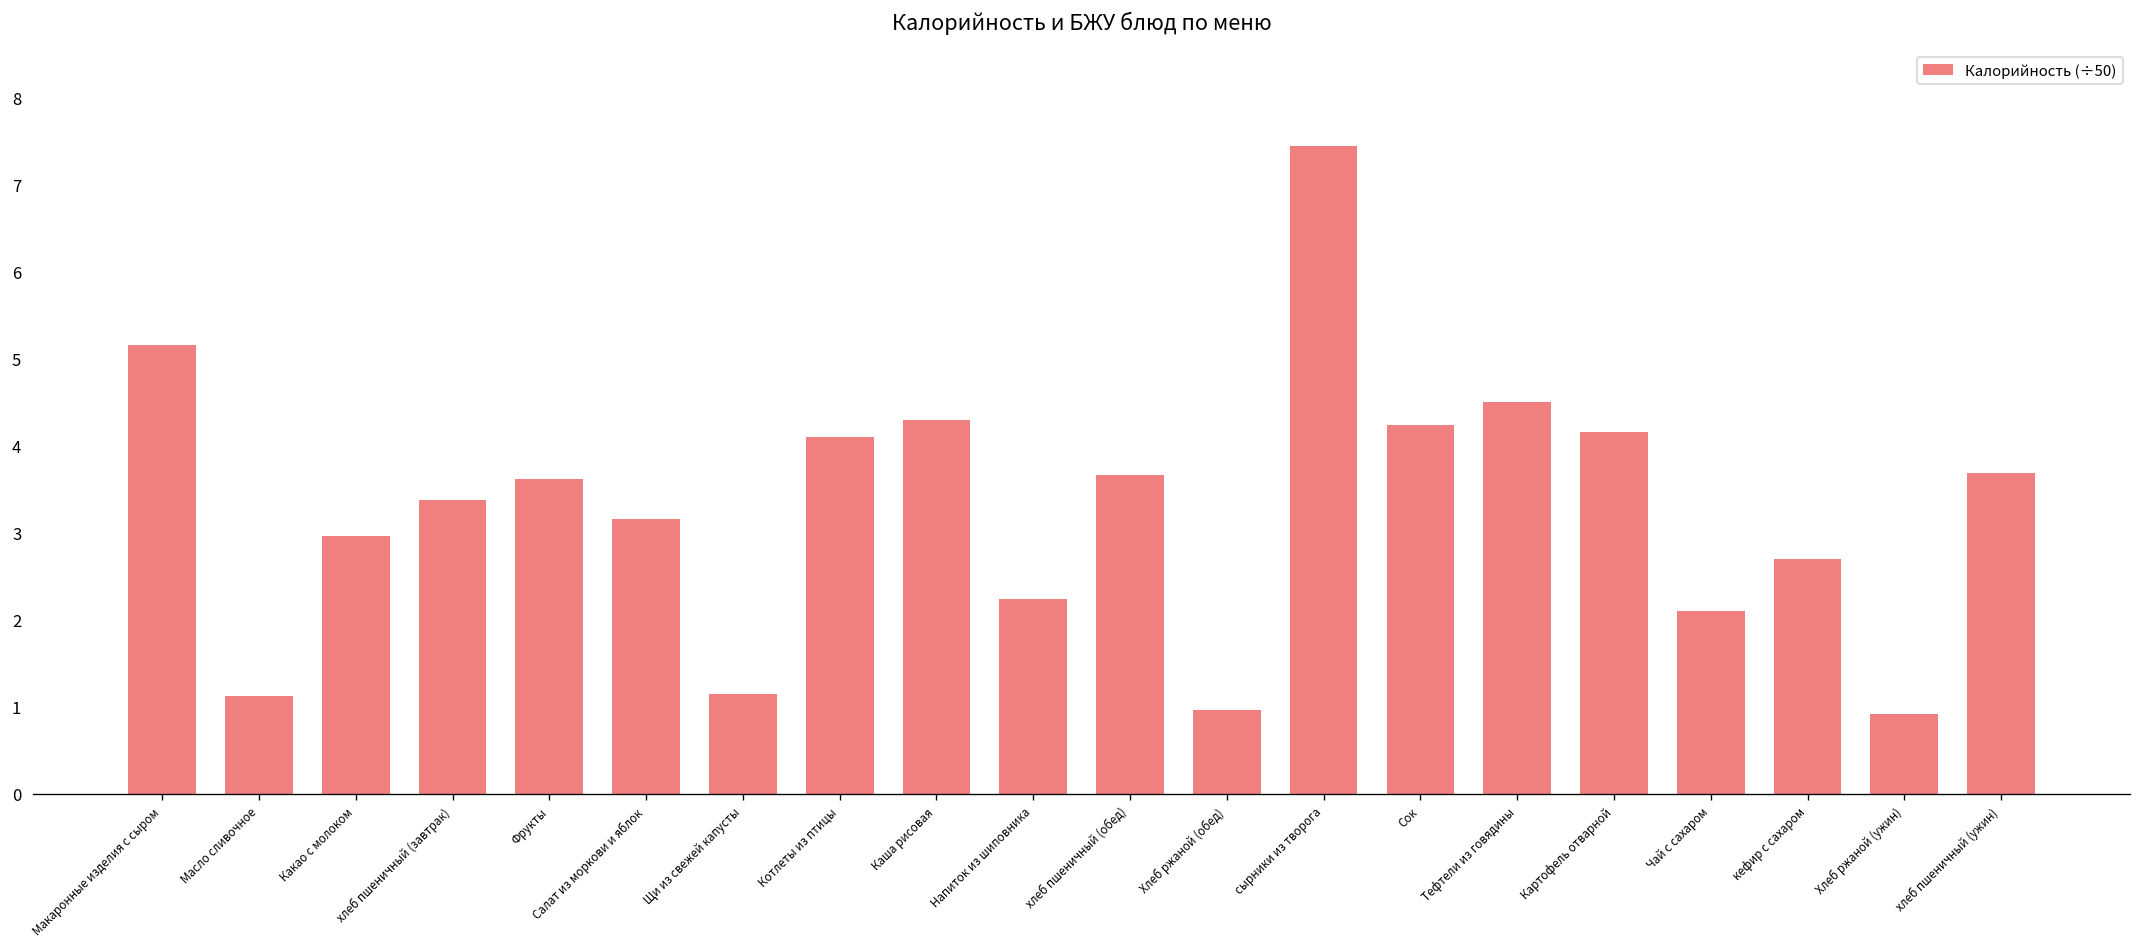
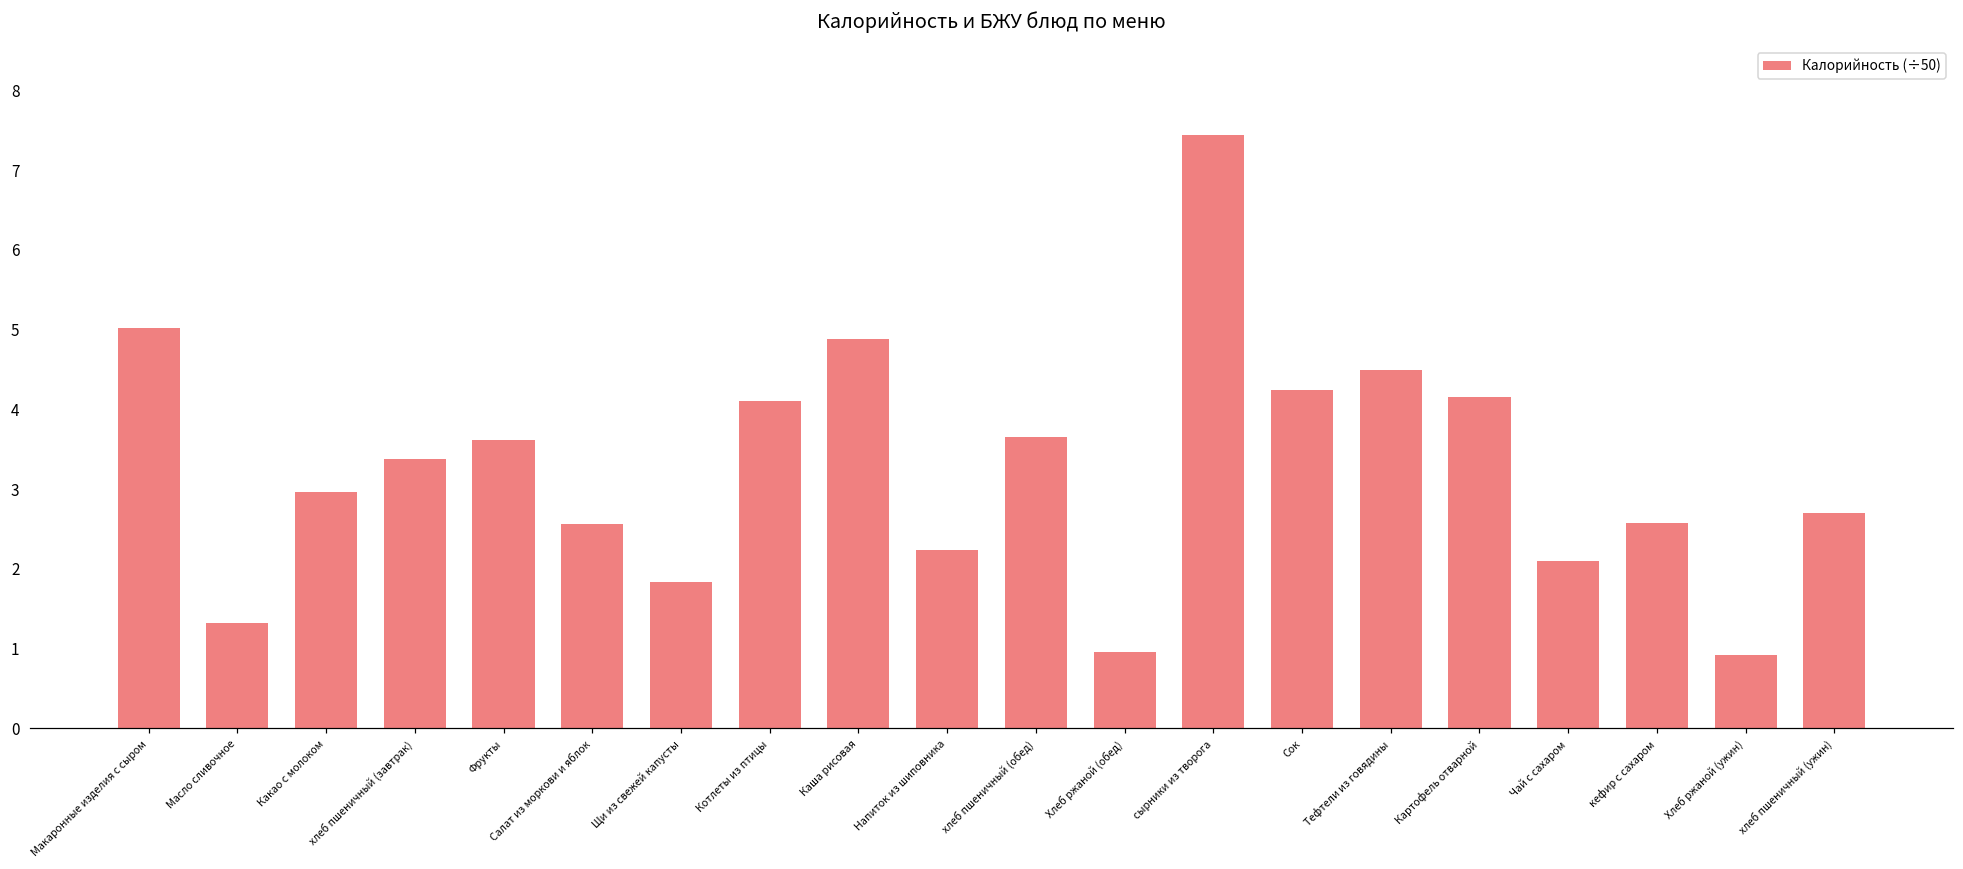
Макаронные изделия с сыром: 5.2 -> 5.0
Масло сливочное: 1.1 -> 1.3
Салат из моркови и яблок: 3.2 -> 2.6
Щи из свежей капусты: 1.1 -> 1.8
Каша рисовая: 4.3 -> 4.9
кефир с сахаром: 2.7 -> 2.6
хлеб пшеничный (ужин): 3.7 -> 2.7
